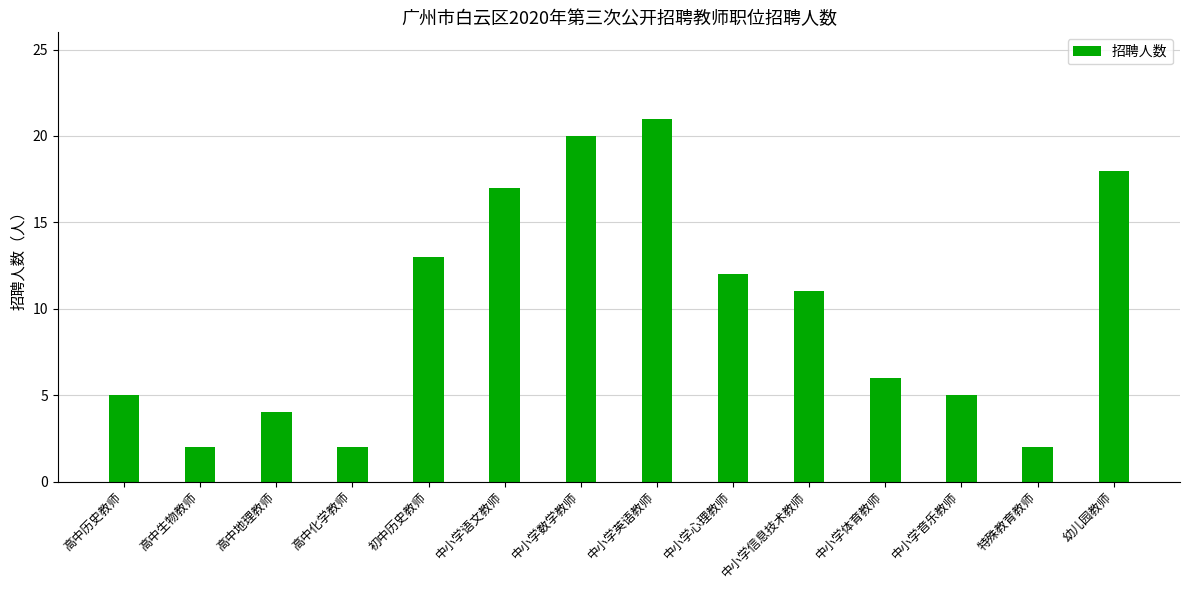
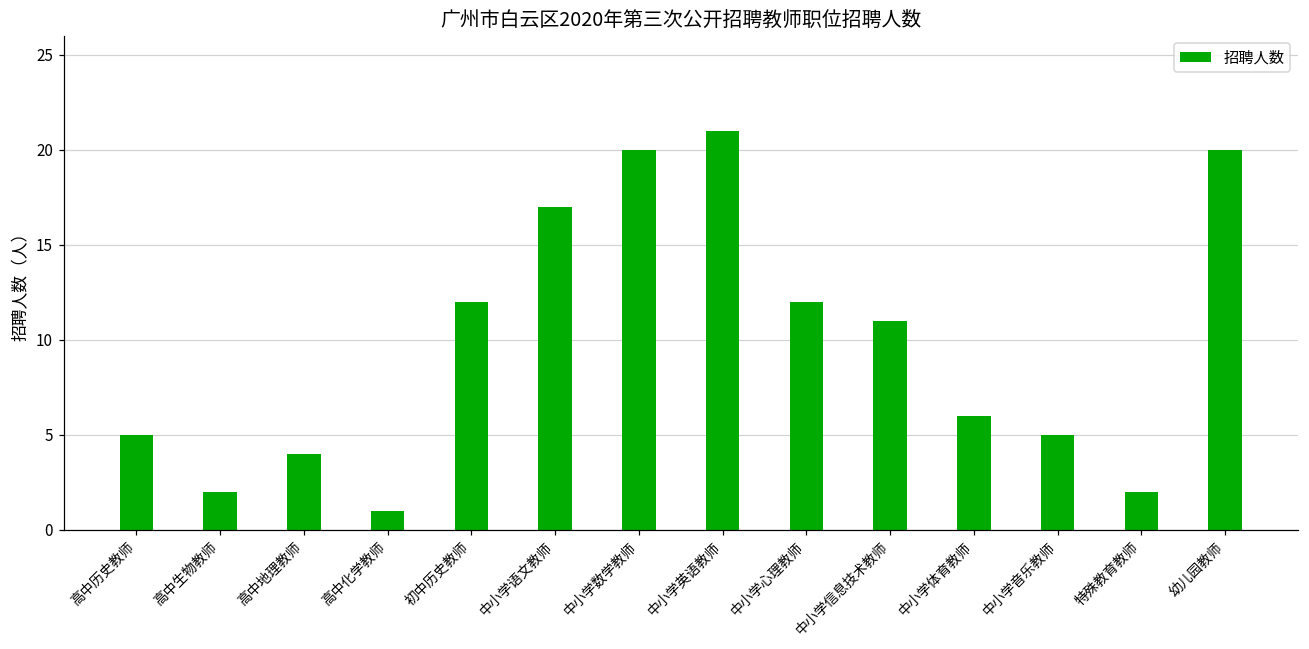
高中化学教师: 2 -> 1
初中历史教师: 13 -> 12
幼儿园教师: 18 -> 20
